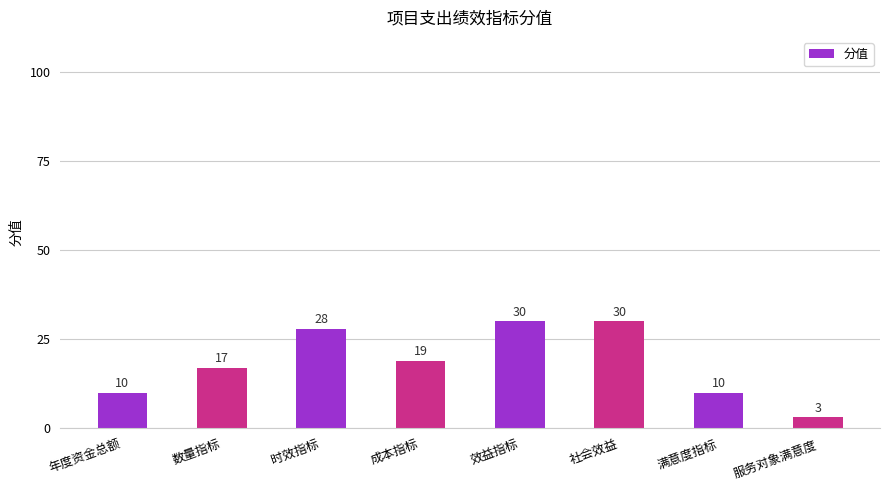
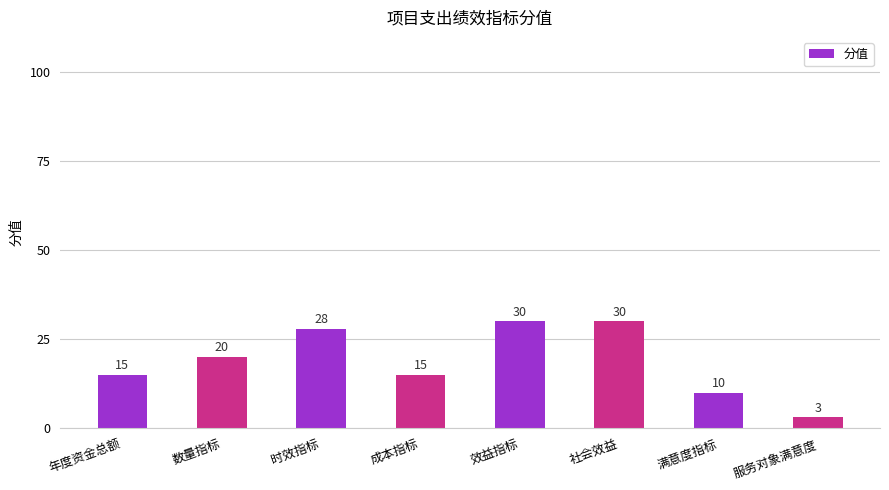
年度资金总额: 10 -> 15
数量指标: 17 -> 20
成本指标: 19 -> 15
